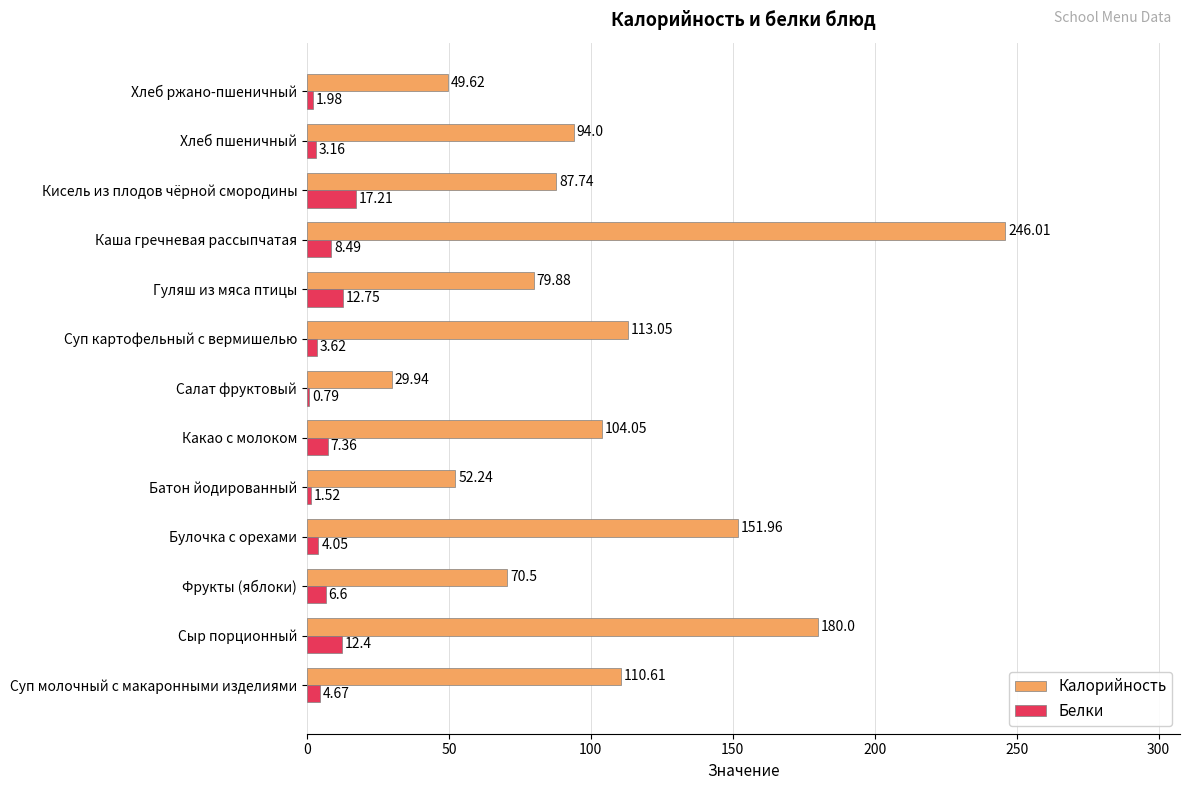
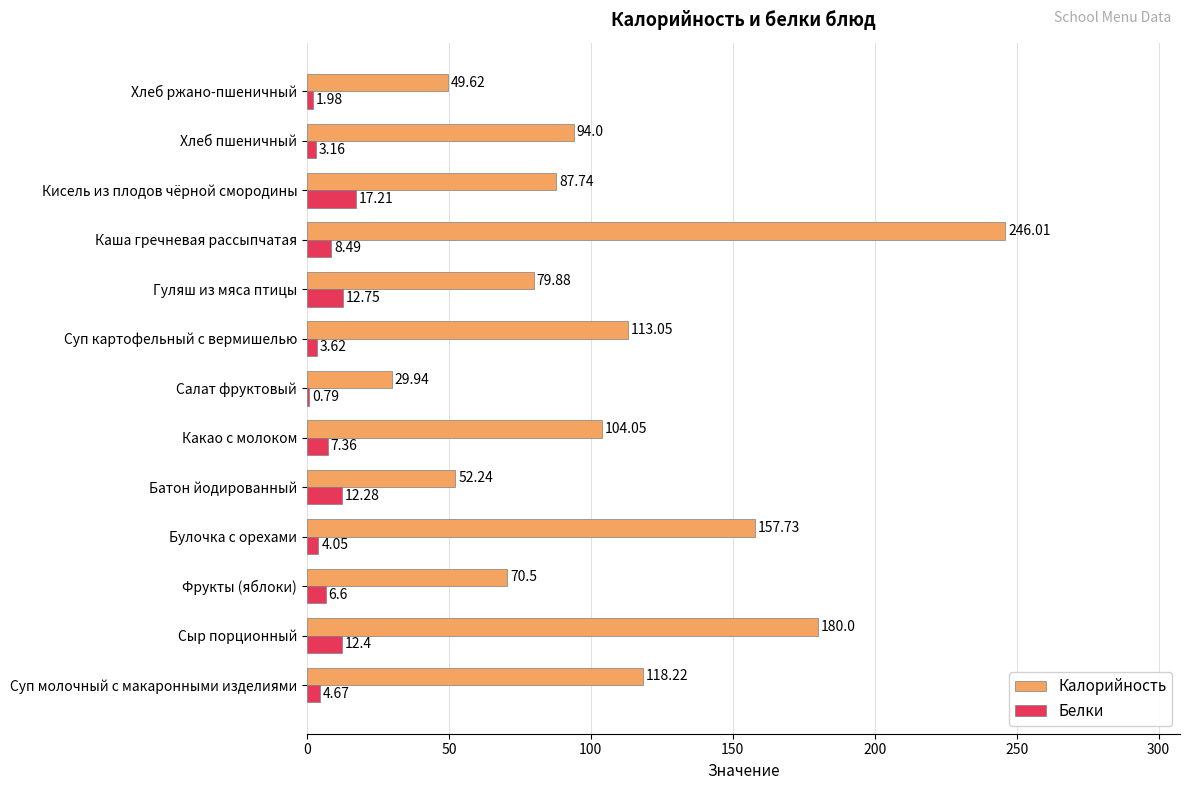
Белки, Батон йодированный: 1.52 -> 12.28
Калорийность, Булочка с орехами: 151.96 -> 157.73
Калорийность, Суп молочный с макаронными изделиями: 110.61 -> 118.22
